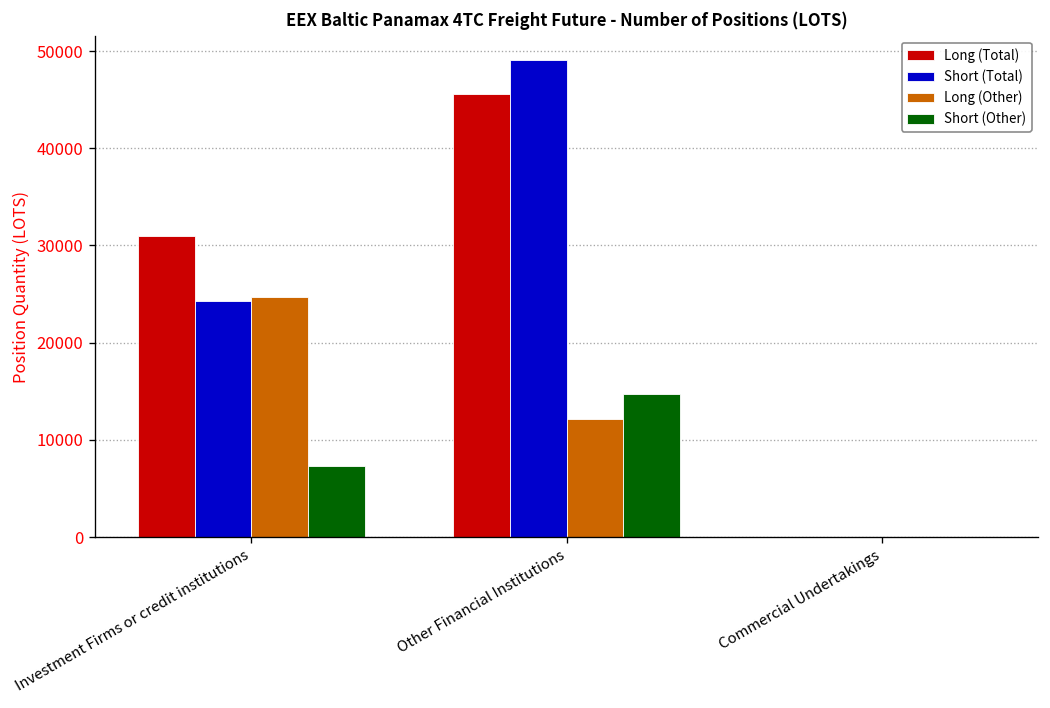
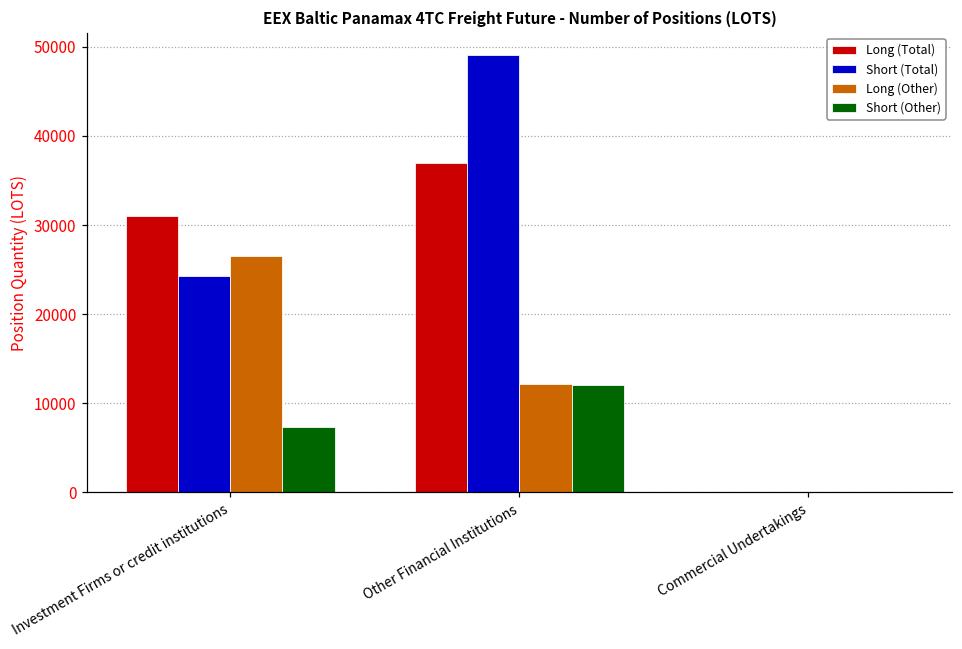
Long (Other), Investment Firms or credit institutions: 25000 -> 26000
Long (Total), Other Financial Institutions: 46000 -> 37000
Short (Other), Other Financial Institutions: 15000 -> 12000
